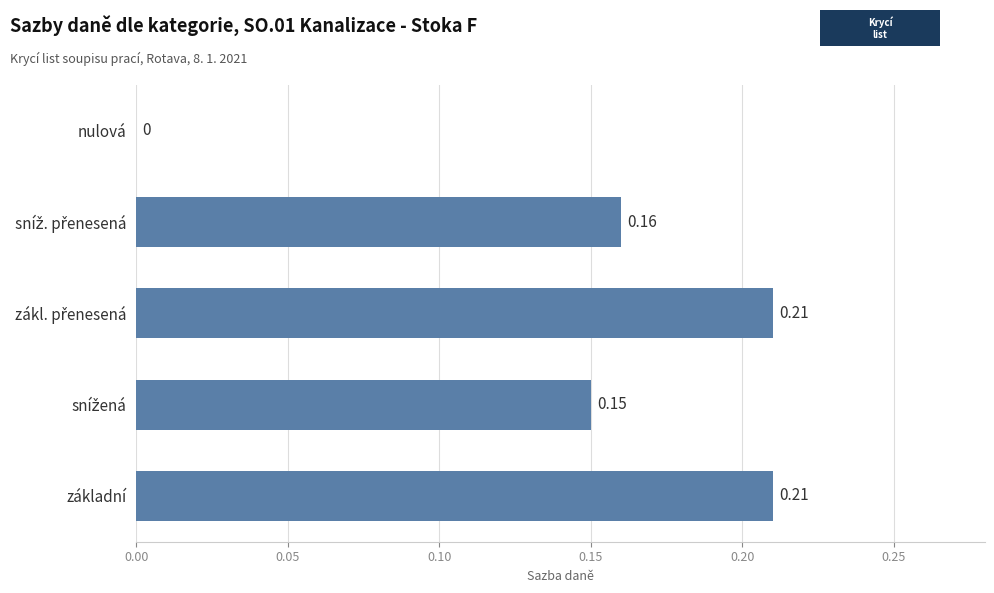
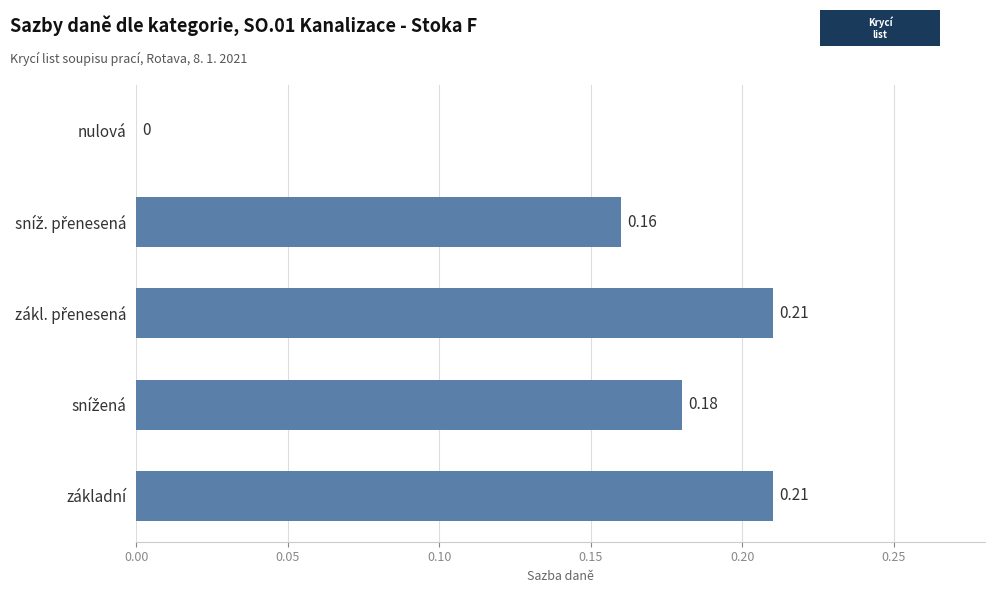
snížená: 0.15 -> 0.18
